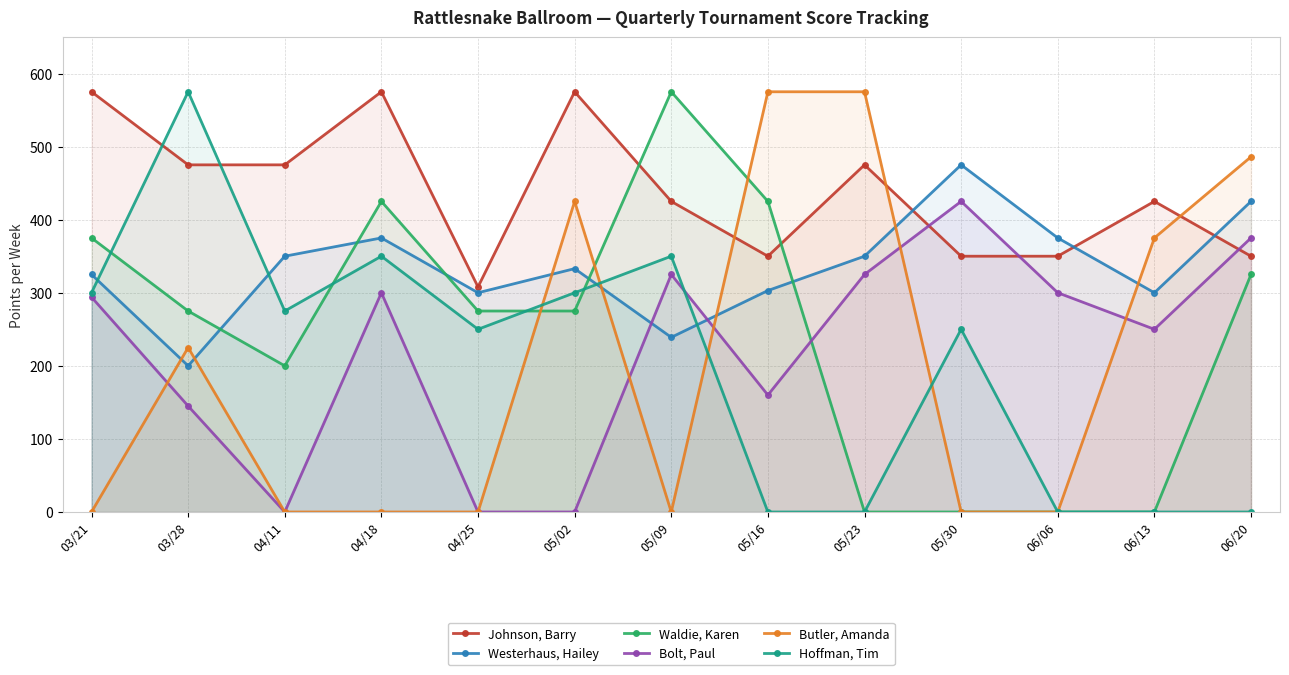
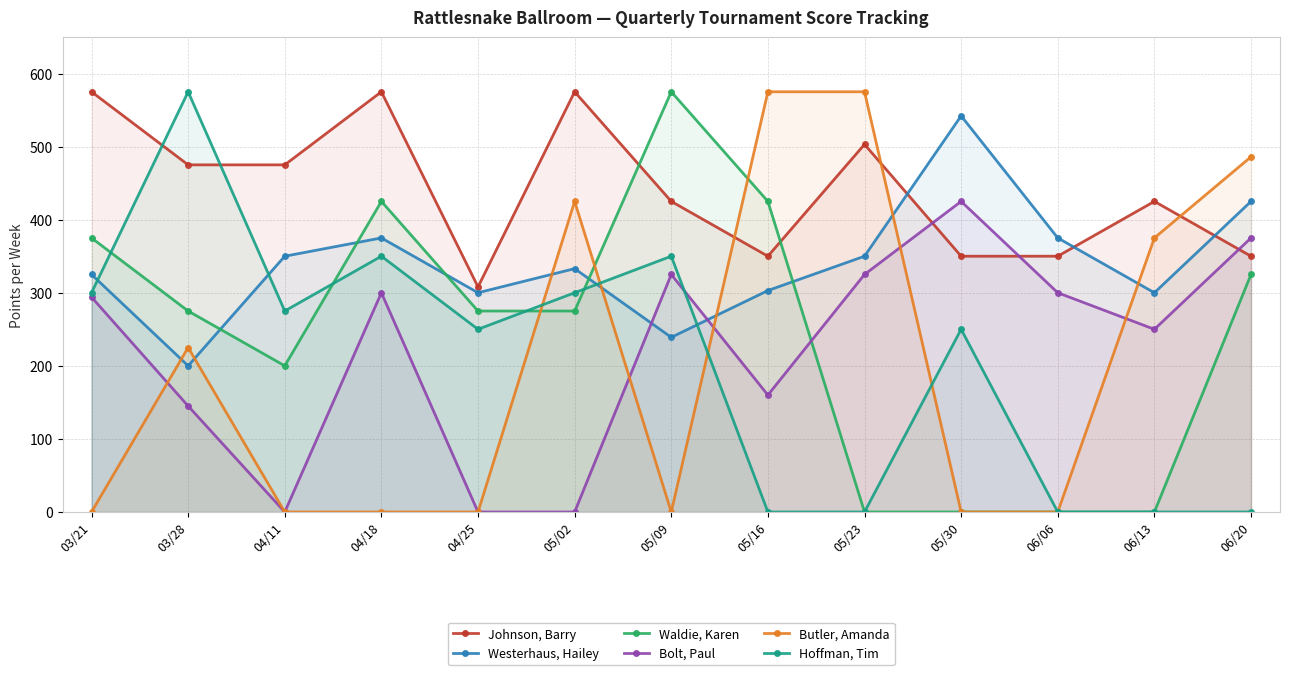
Johnson, Barry, 05/23: 480 -> 500
Westerhaus, Hailey, 05/30: 480 -> 540
